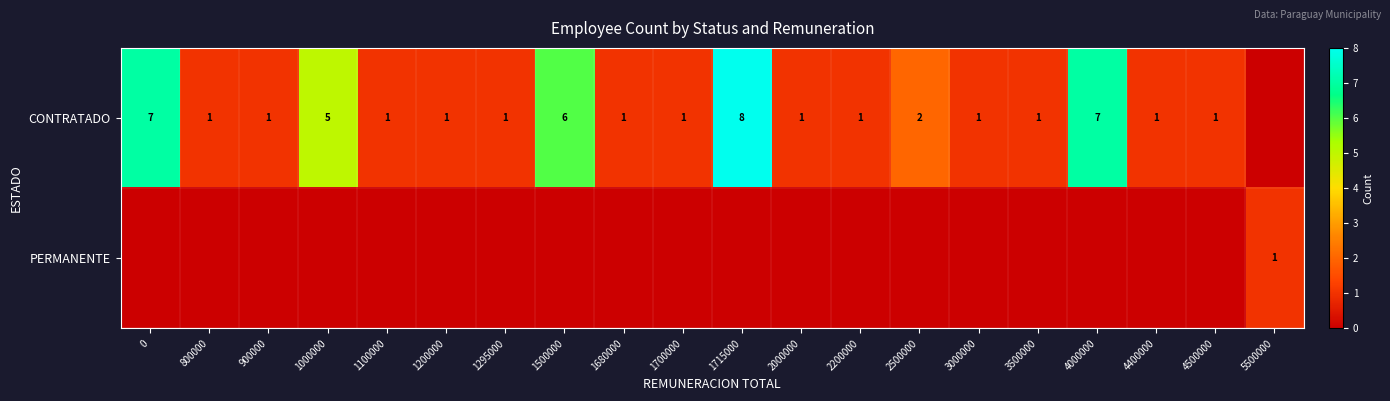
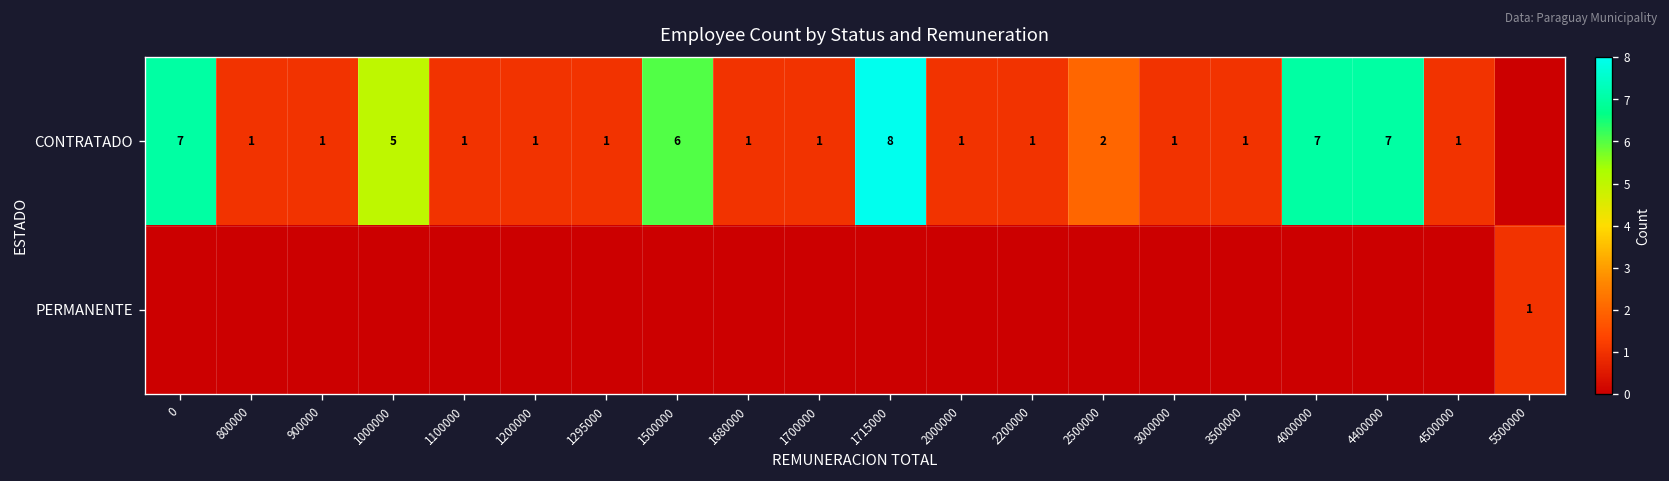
CONTRATADO, 4400000: 1 -> 7
